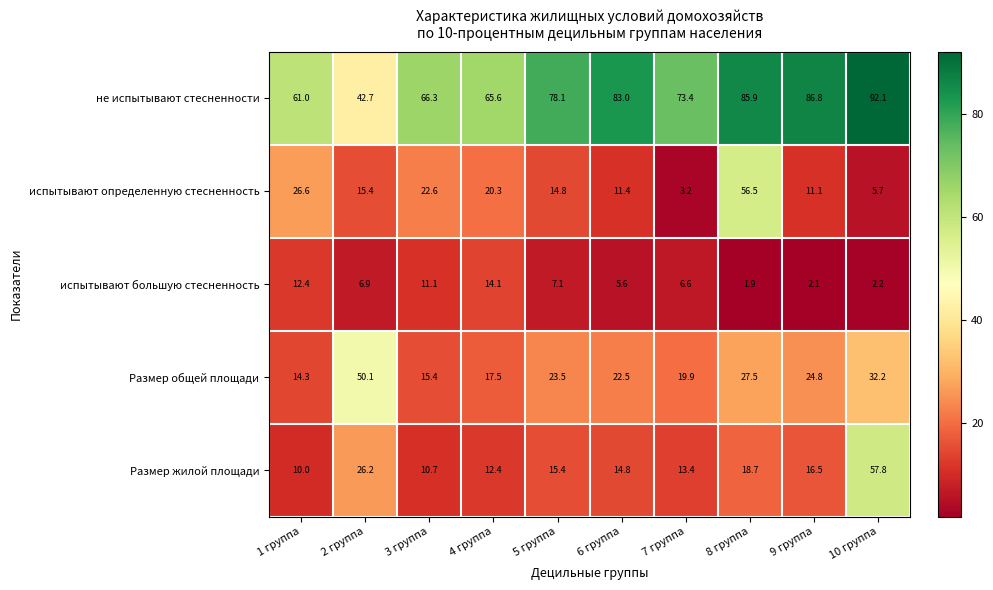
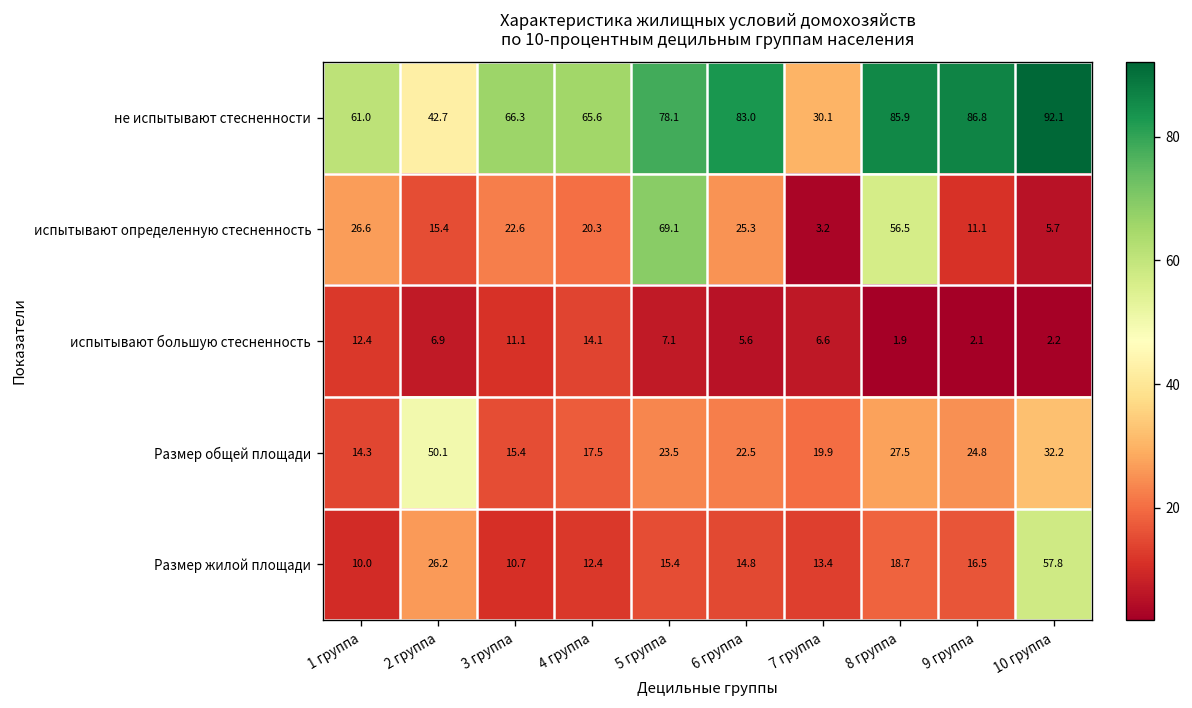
не испытывают стесненности, 7 группа: 73.4 -> 30.1
испытывают определенную стесненность, 5 группа: 14.8 -> 69.1
испытывают определенную стесненность, 6 группа: 11.4 -> 25.3
